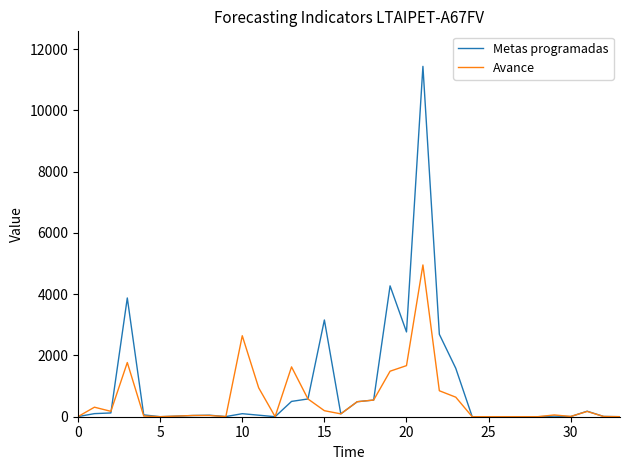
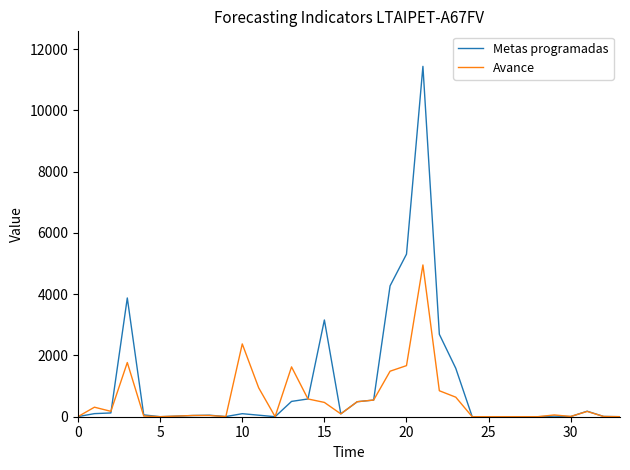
Avance, 10: 2600 -> 2400
Avance, 15: 200 -> 500
Metas programadas, 20: 2800 -> 5300
